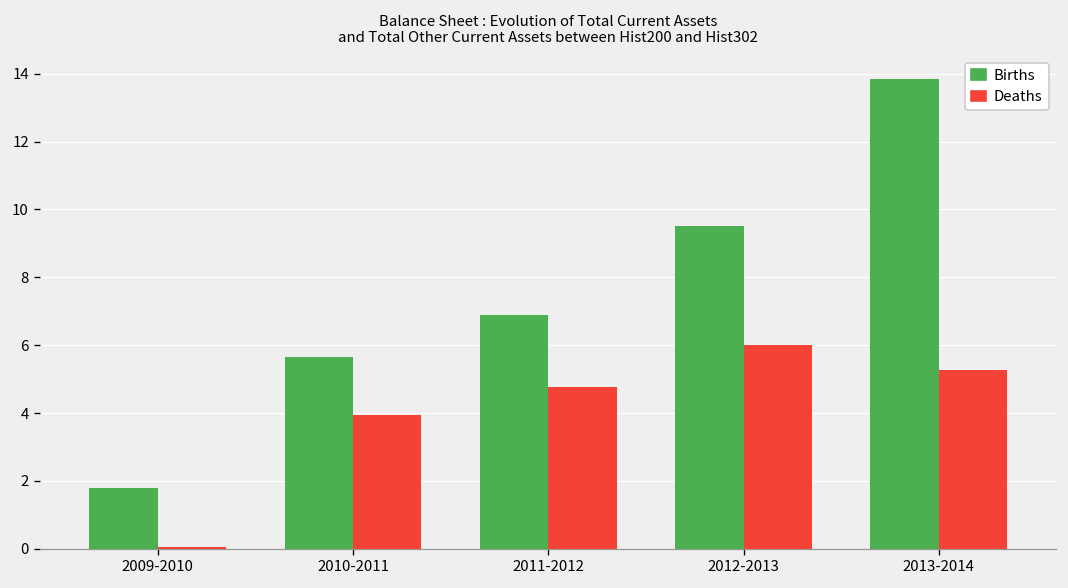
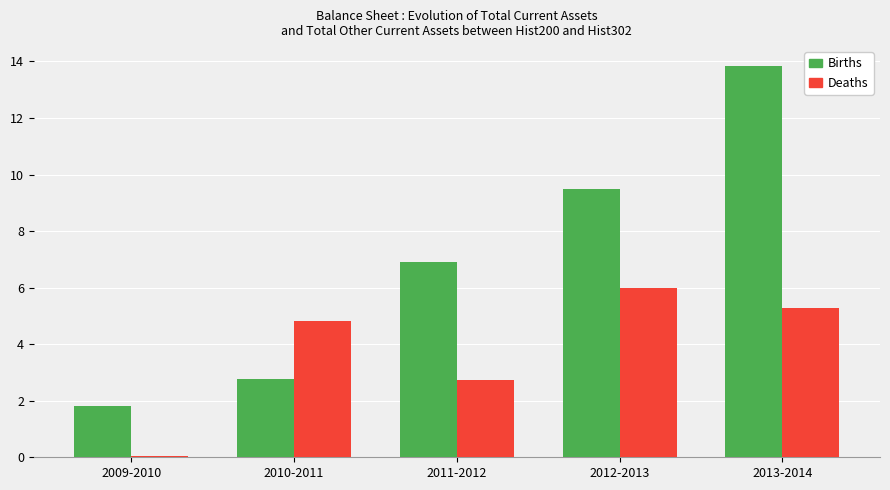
Births, 2010-2011: 5.6 -> 2.8
Deaths, 2010-2011: 3.9 -> 4.8
Deaths, 2011-2012: 4.8 -> 2.7
